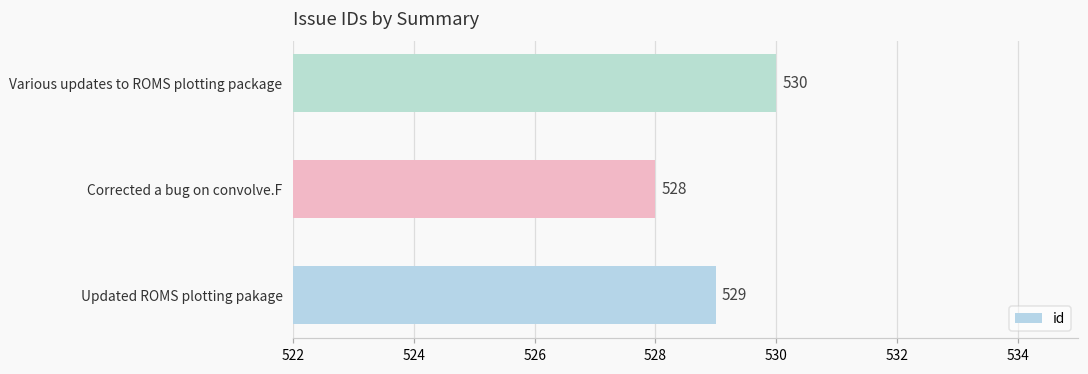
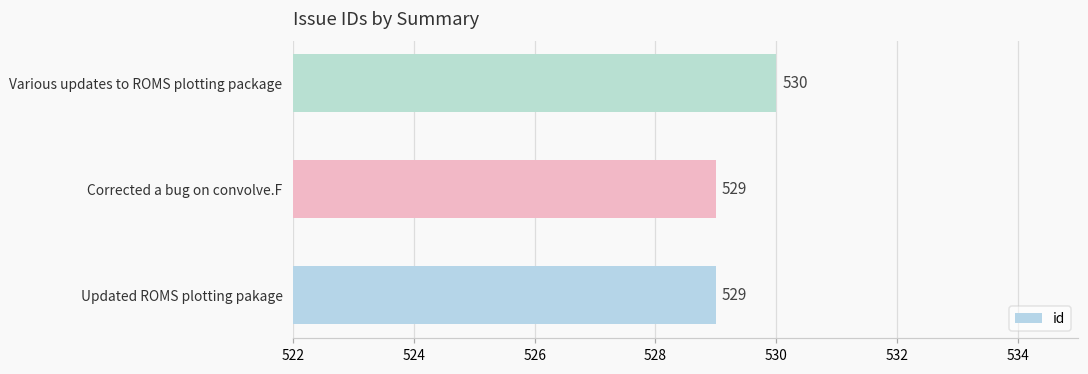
Corrected a bug on convolve.F: 528 -> 529
